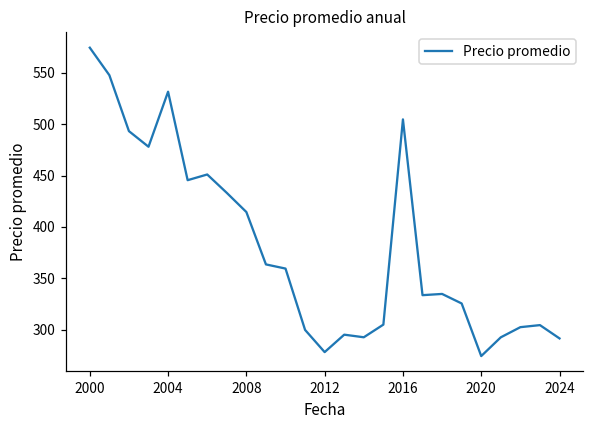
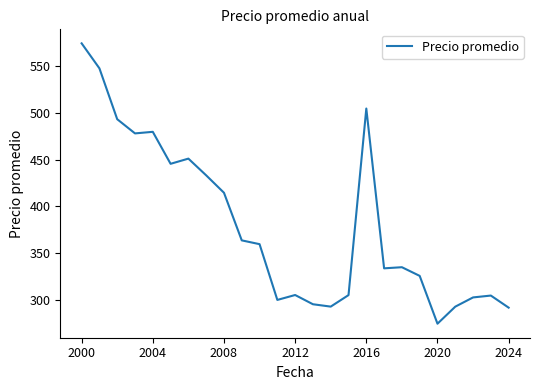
2004: 530 -> 480
2012: 280 -> 300
